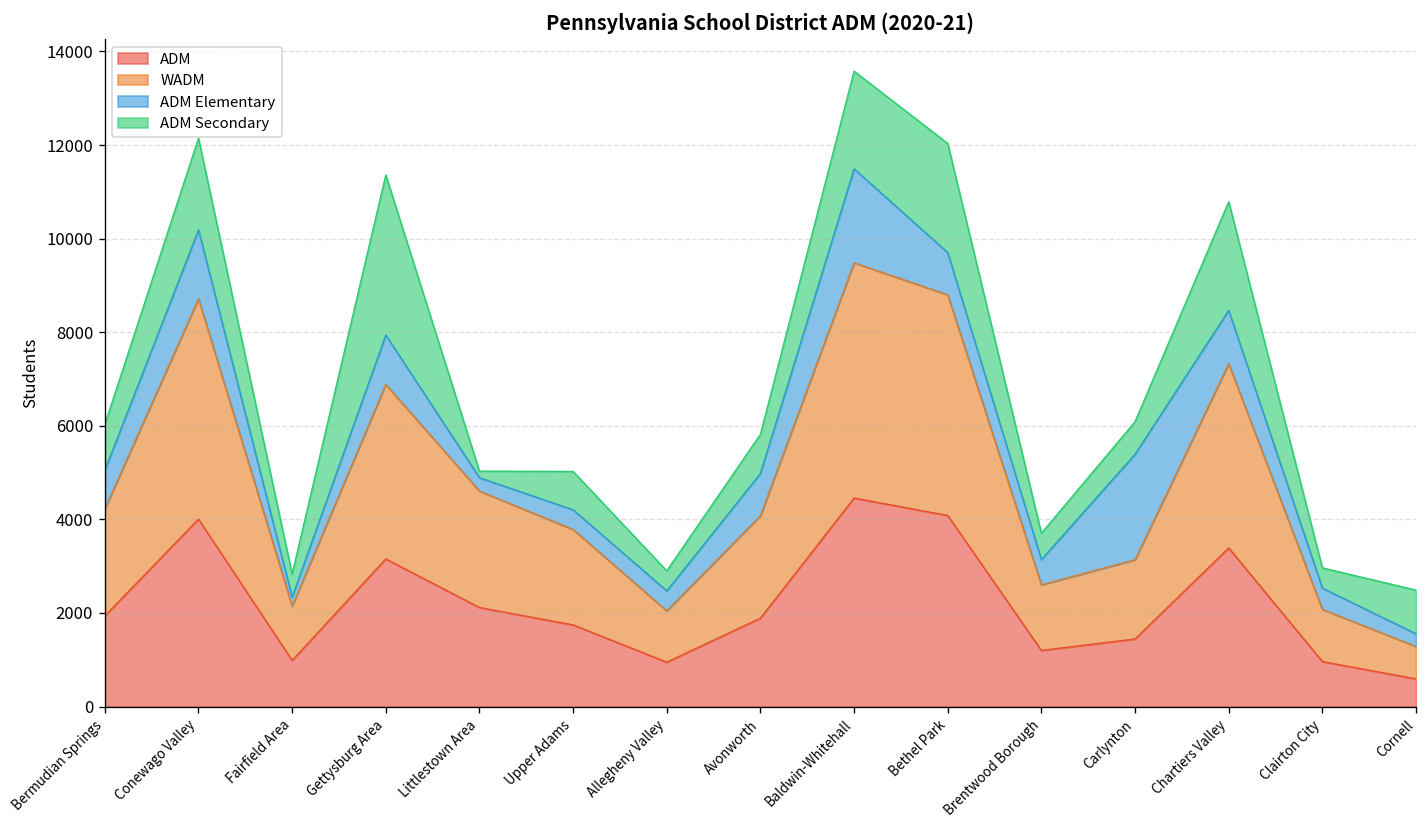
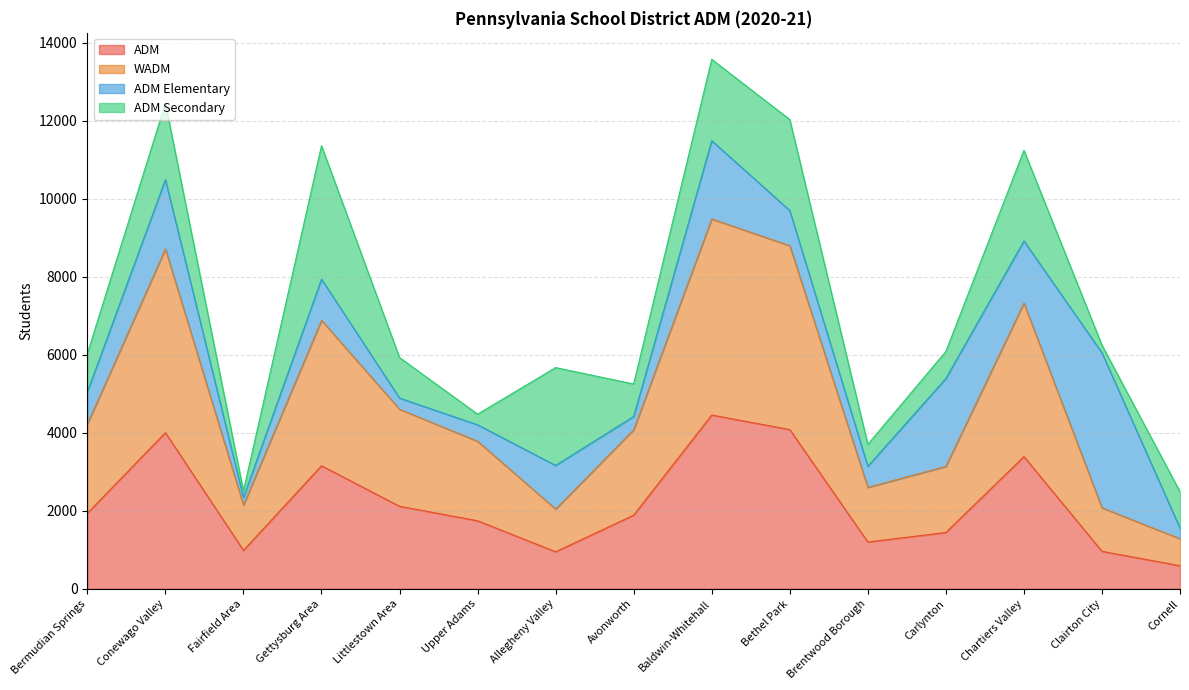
ADM Elementary, Conewago Valley: 1500 -> 1800
ADM Secondary, Fairfield Area: 500 -> 200
ADM Secondary, Littlestown Area: 100 -> 1000
ADM Secondary, Upper Adams: 800 -> 300
ADM Elementary, Allegheny Valley: 400 -> 1100
ADM Secondary, Allegheny Valley: 400 -> 2500
ADM Elementary, Avonworth: 900 -> 300
ADM Elementary, Chartiers Valley: 1100 -> 1600
ADM Elementary, Clairton City: 500 -> 4000
ADM Secondary, Clairton City: 400 -> 200
